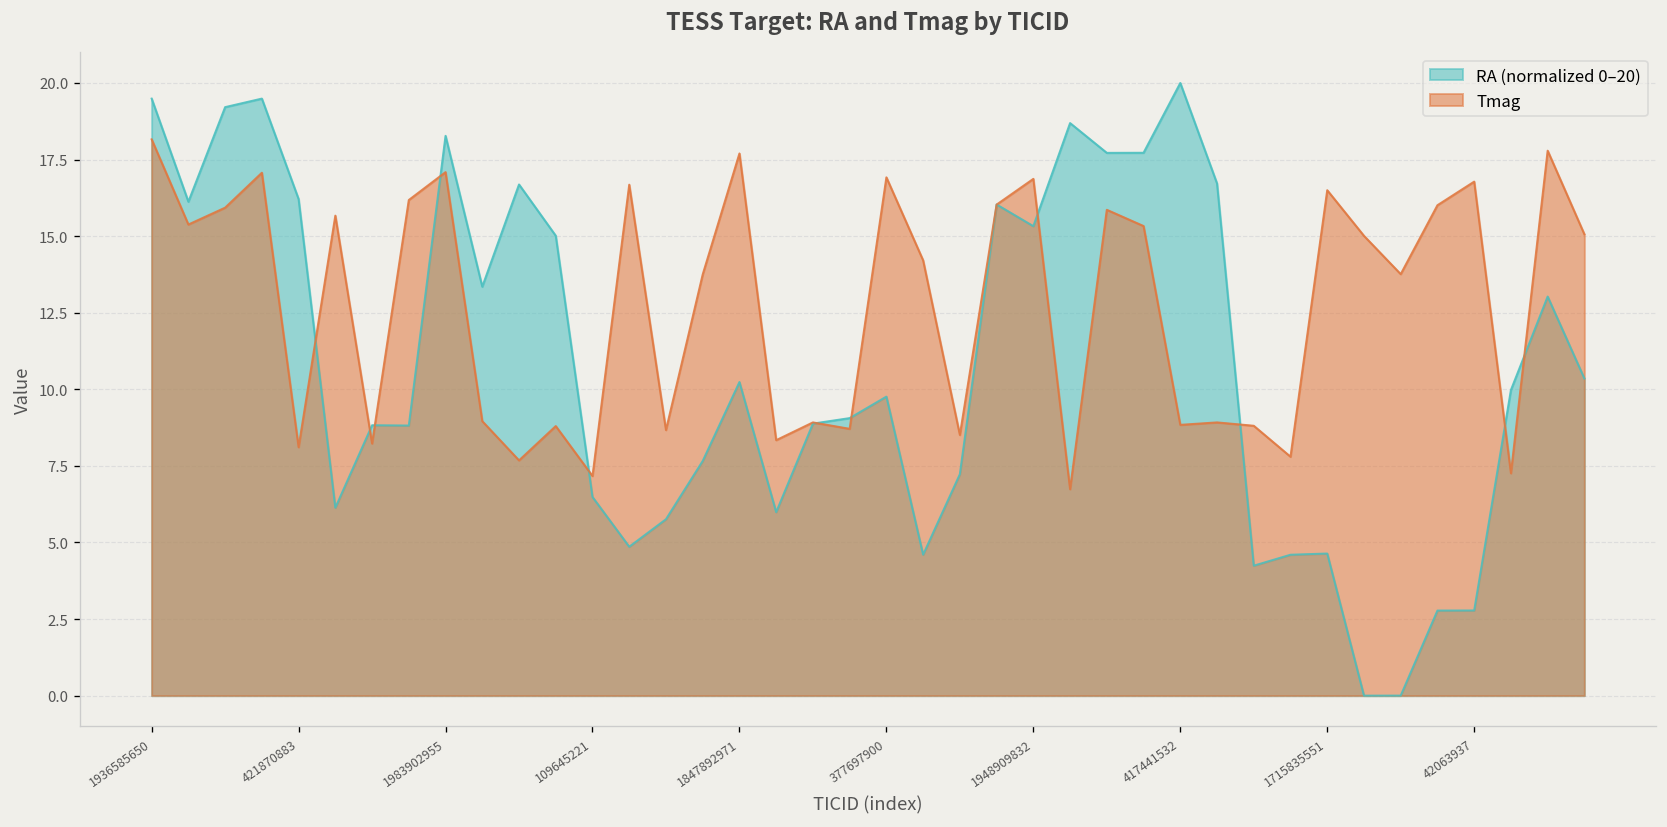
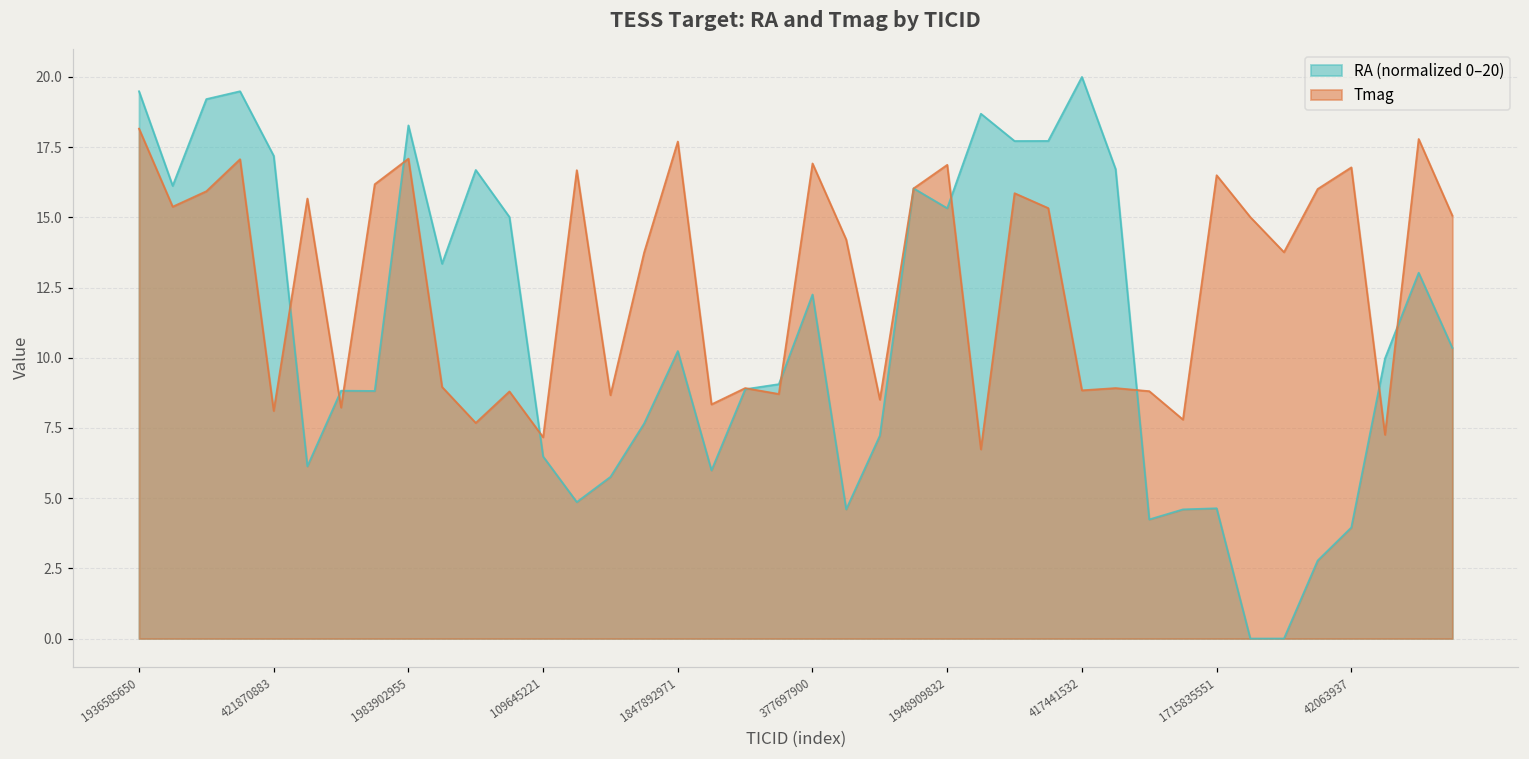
RA (normalized 0–20), 421870883: 16.2 -> 17.2
RA (normalized 0–20), 377697900: 9.8 -> 12.3
RA (normalized 0–20), 42063937: 2.8 -> 4.0
